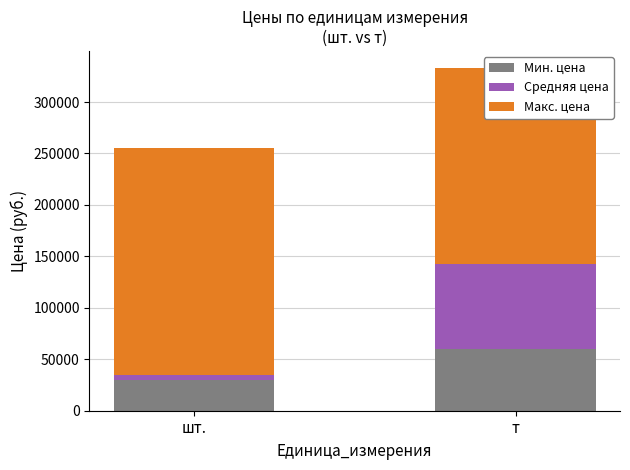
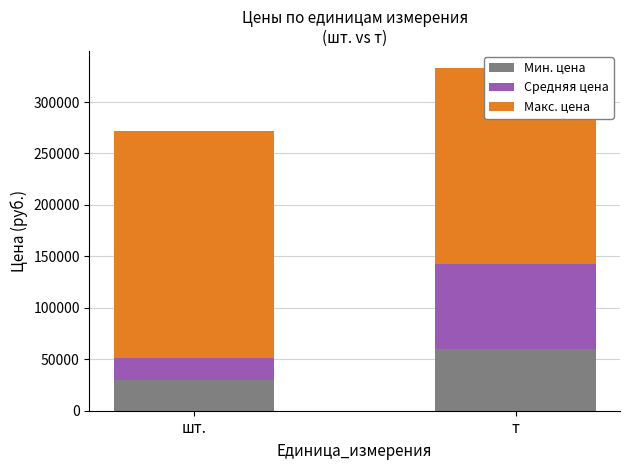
Средняя цена, шт.: 5000 -> 22000
